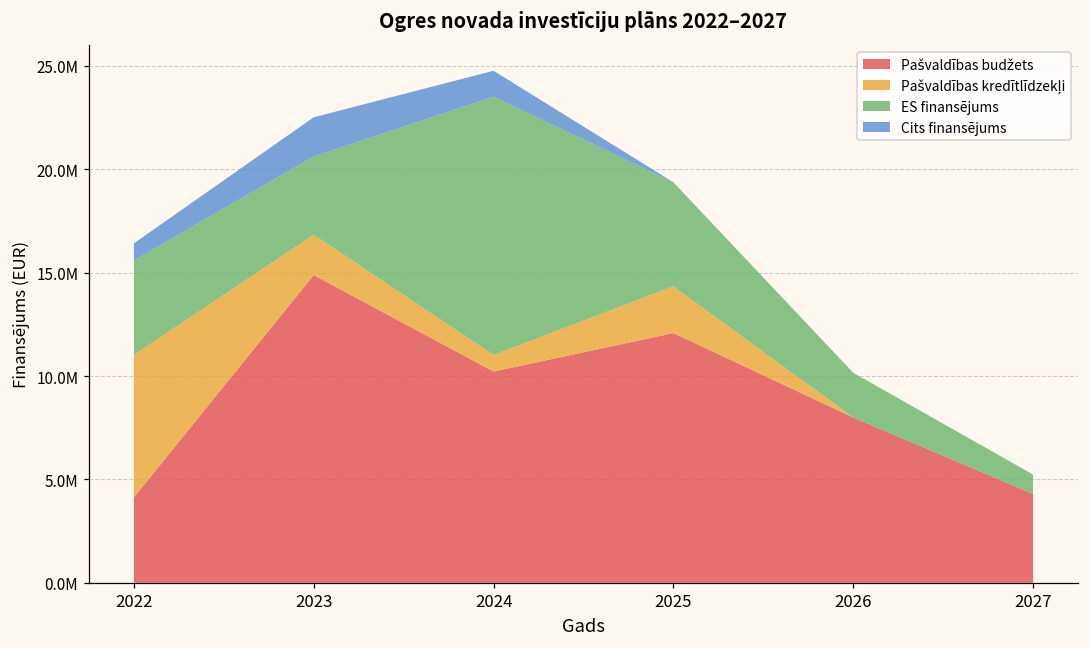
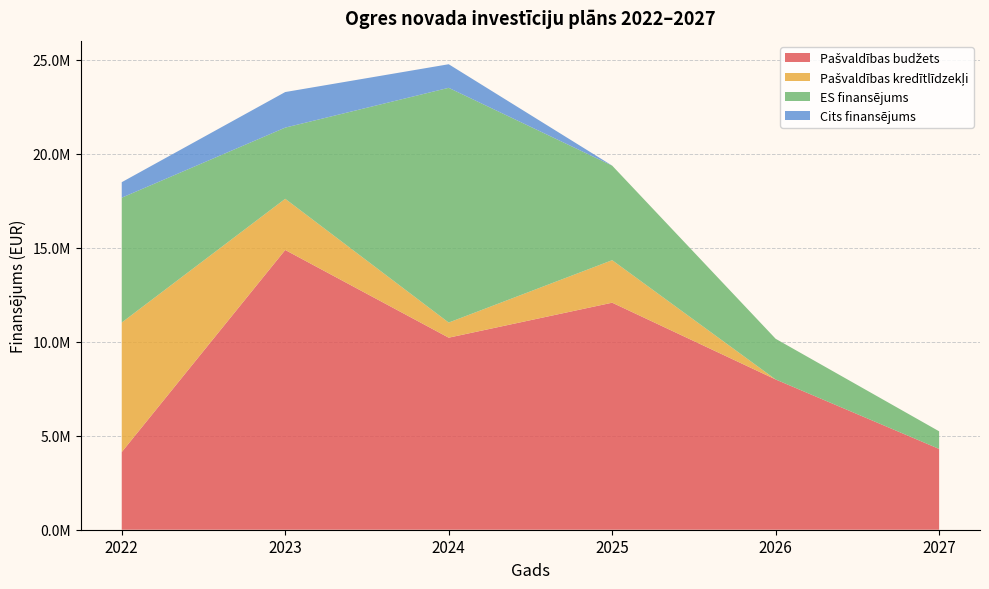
ES finansējums, 2022: 4600000 -> 6600000
Pašvaldības kredītlīdzekļi, 2023: 2000000 -> 2700000
